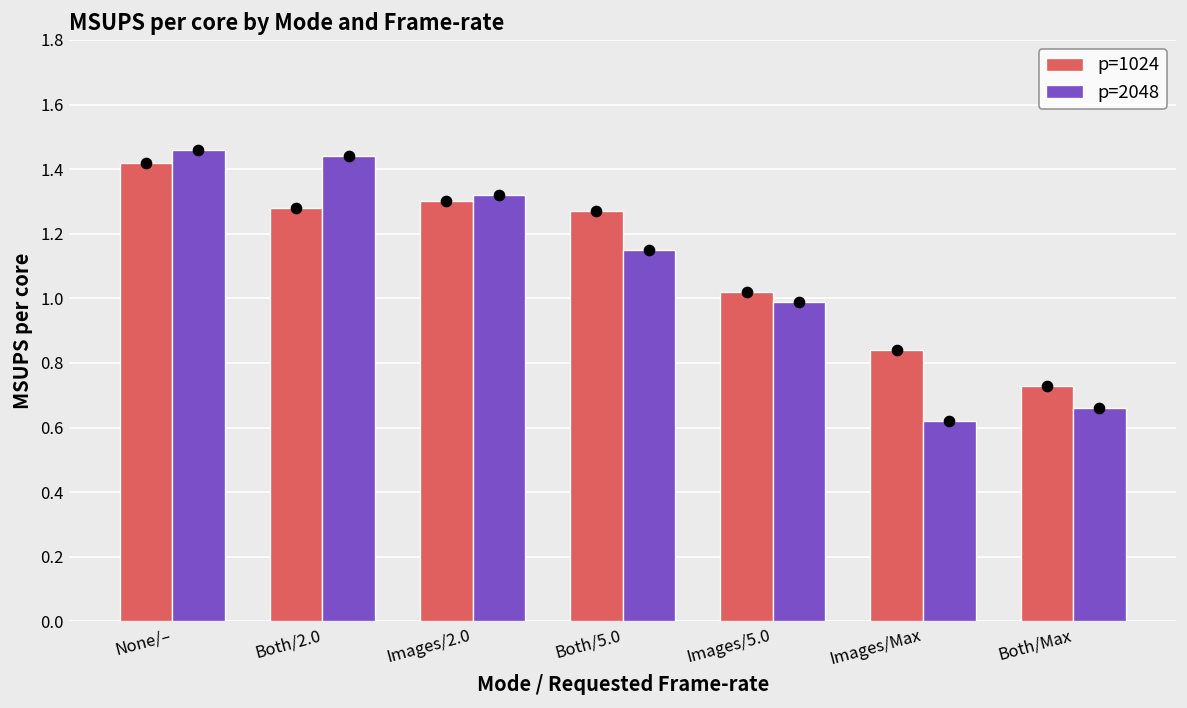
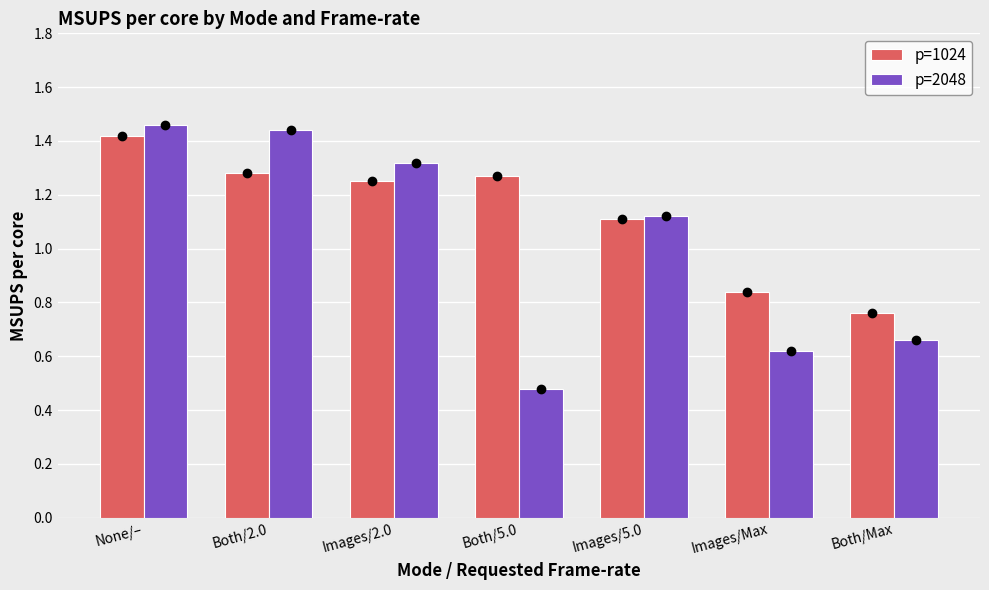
p=1024, Images/2.0: 1.30 -> 1.25
p=2048, Both/5.0: 1.15 -> 0.48
p=1024, Images/5.0: 1.02 -> 1.11
p=2048, Images/5.0: 0.99 -> 1.12
p=1024, Both/Max: 0.73 -> 0.76
